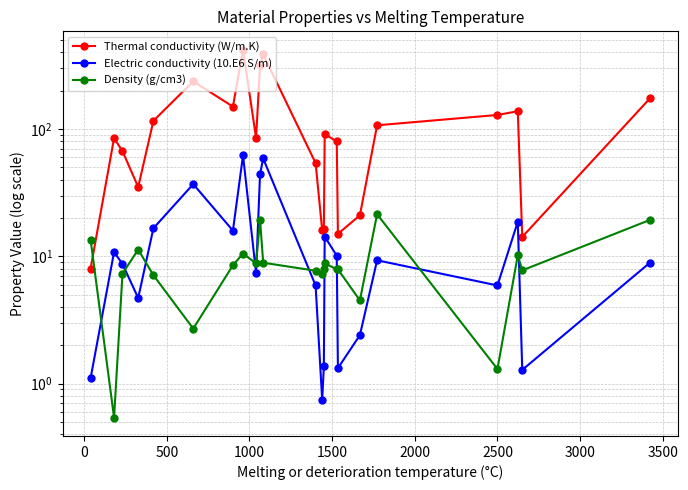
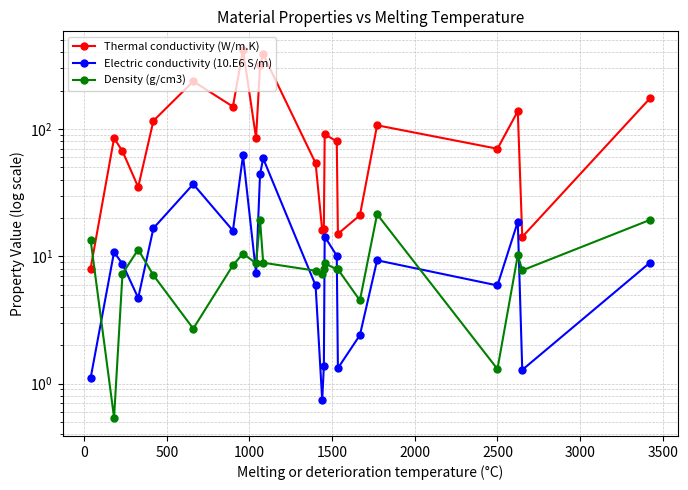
Thermal conductivity (W/m.K), 2500: 130 -> 70
